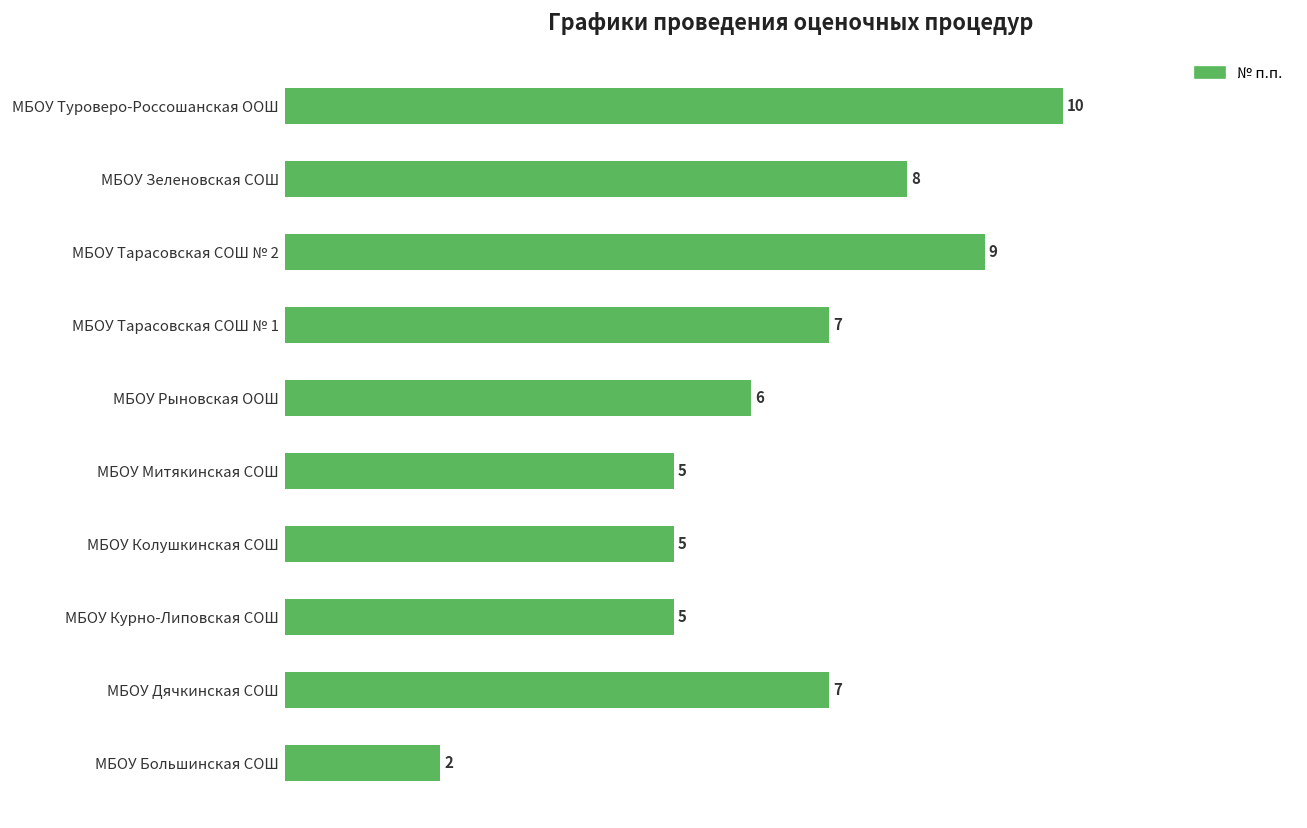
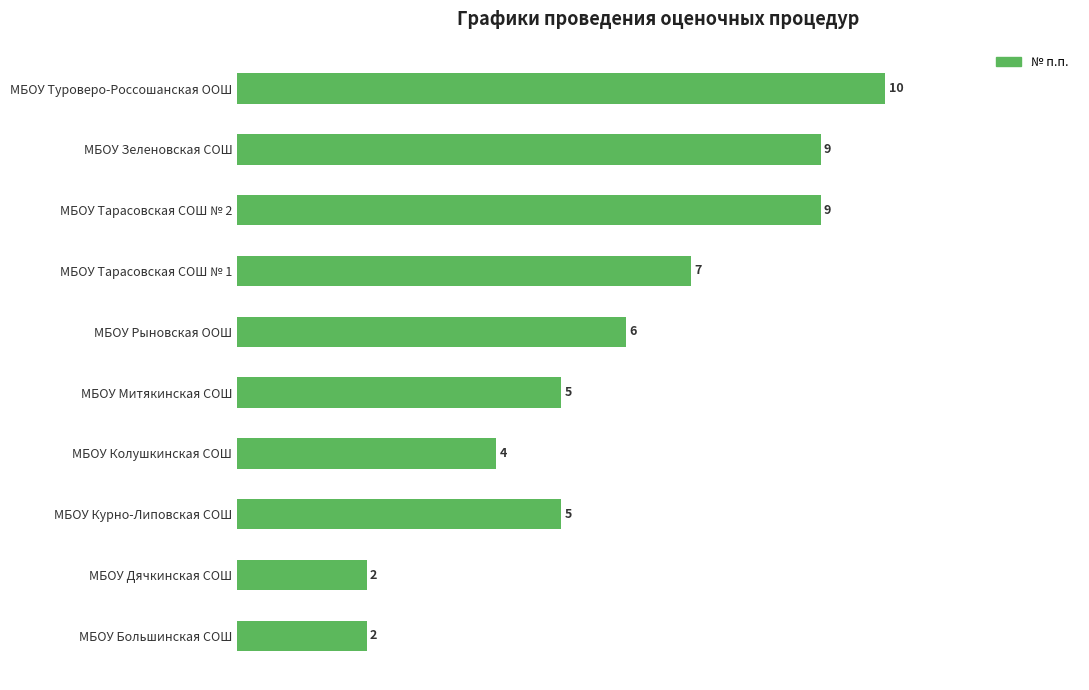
МБОУ Зеленовская СОШ: 8 -> 9
МБОУ Колушкинская СОШ: 5 -> 4
МБОУ Дячкинская СОШ: 7 -> 2
